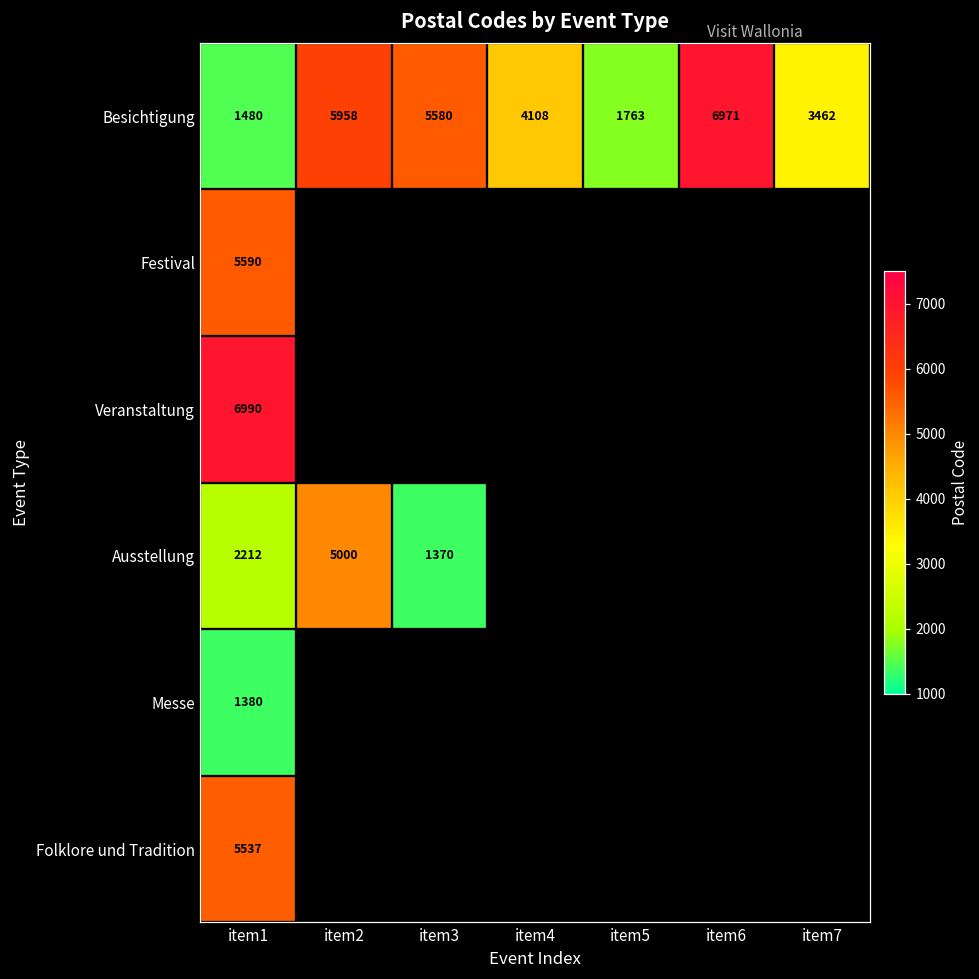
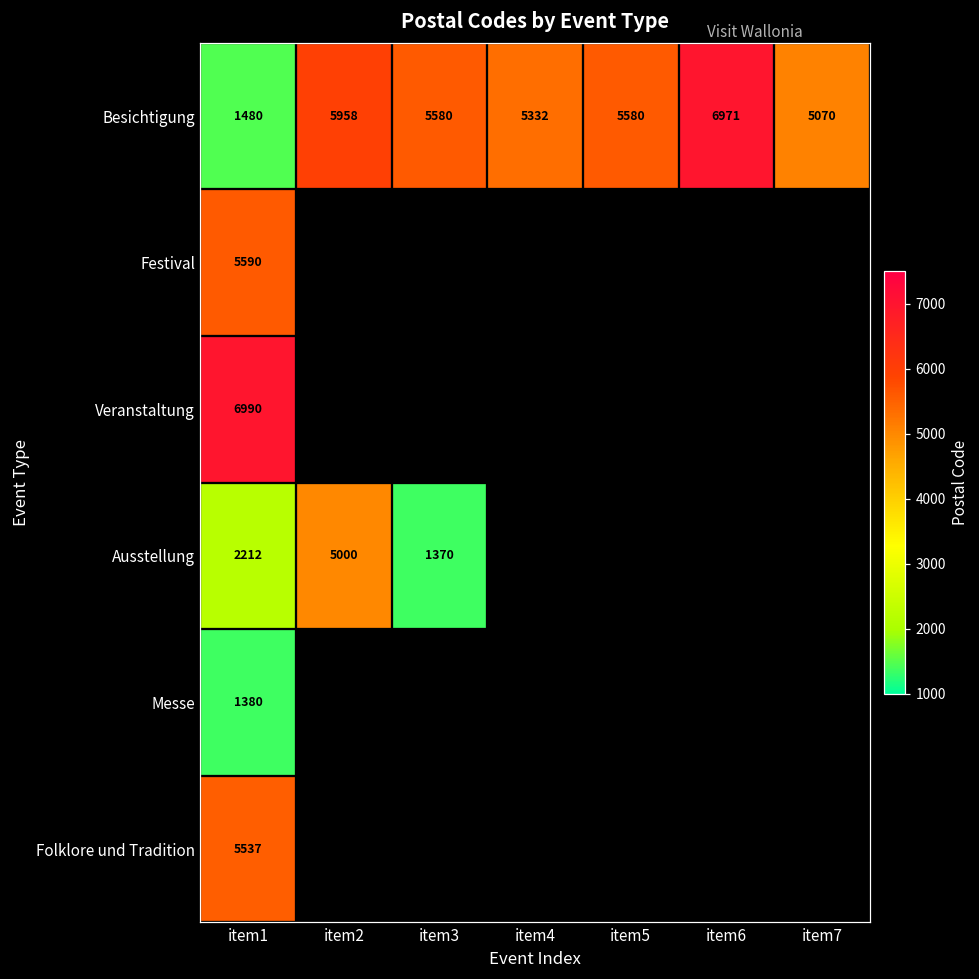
Besichtigung, item4: 4108 -> 5332
Besichtigung, item5: 1763 -> 5580
Besichtigung, item7: 3462 -> 5070
